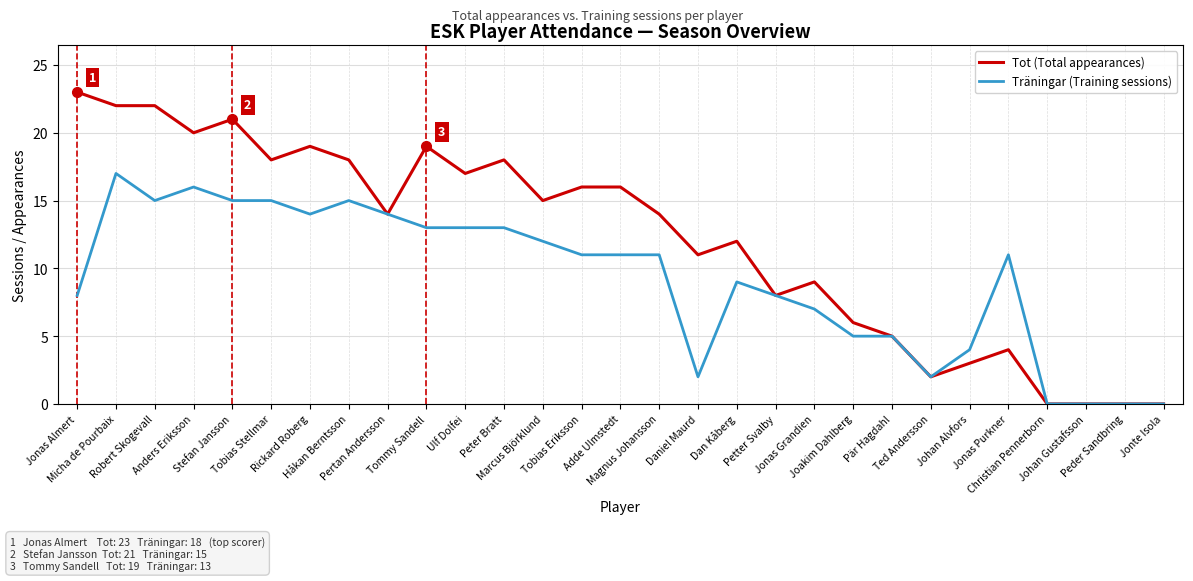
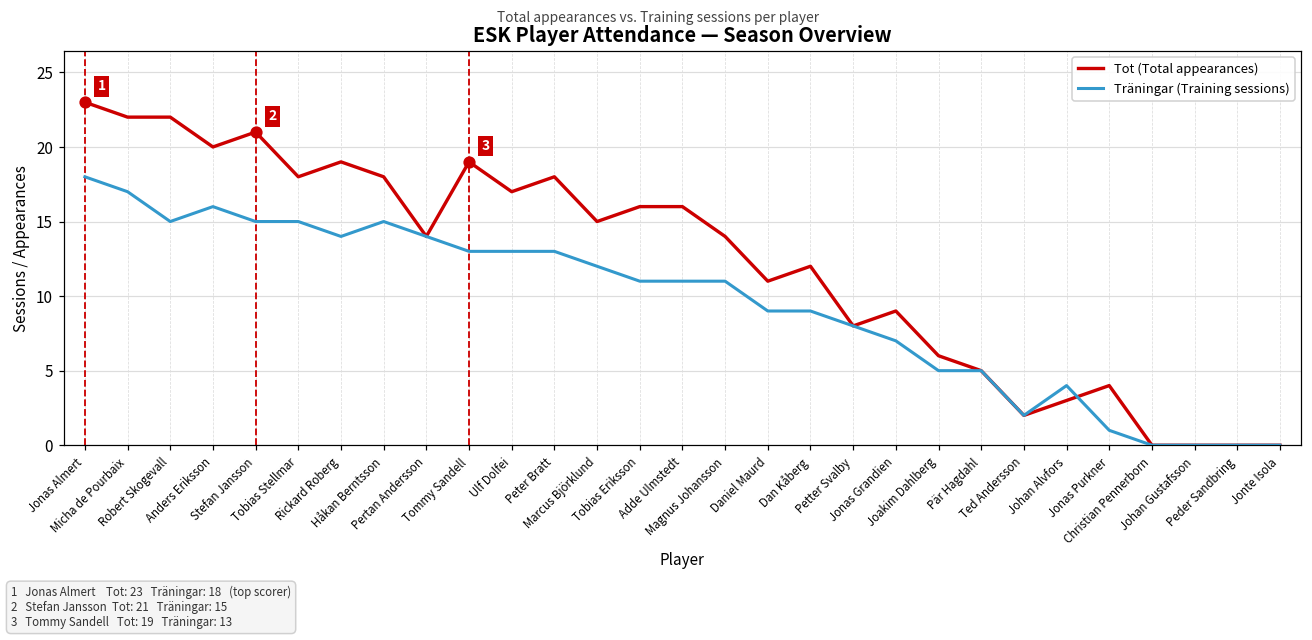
Träningar (Training sessions), Jonas Almert: 8 -> 18
Träningar (Training sessions), Daniel Maurd: 2 -> 9
Träningar (Training sessions), Jonas Purkner: 11 -> 1
